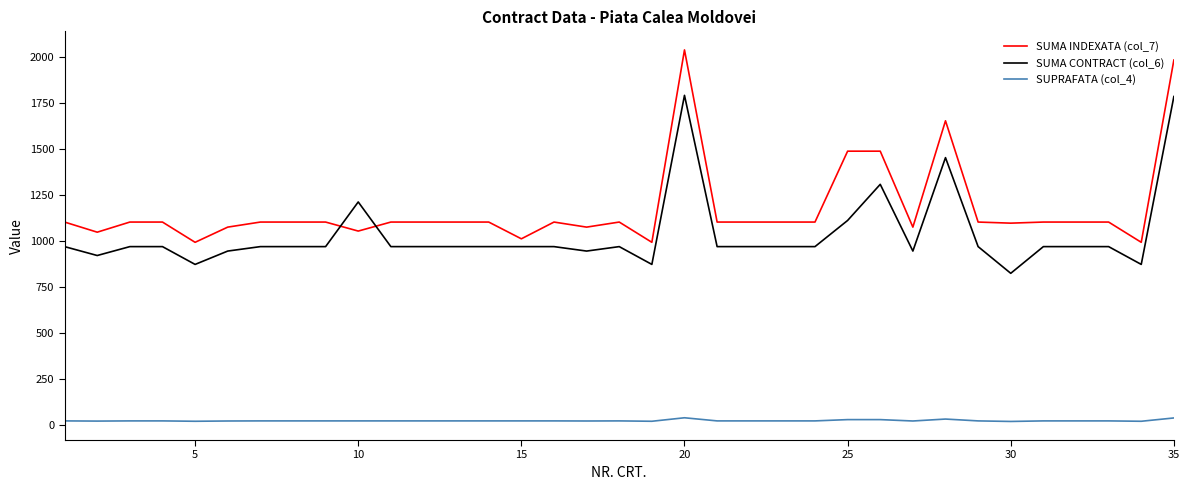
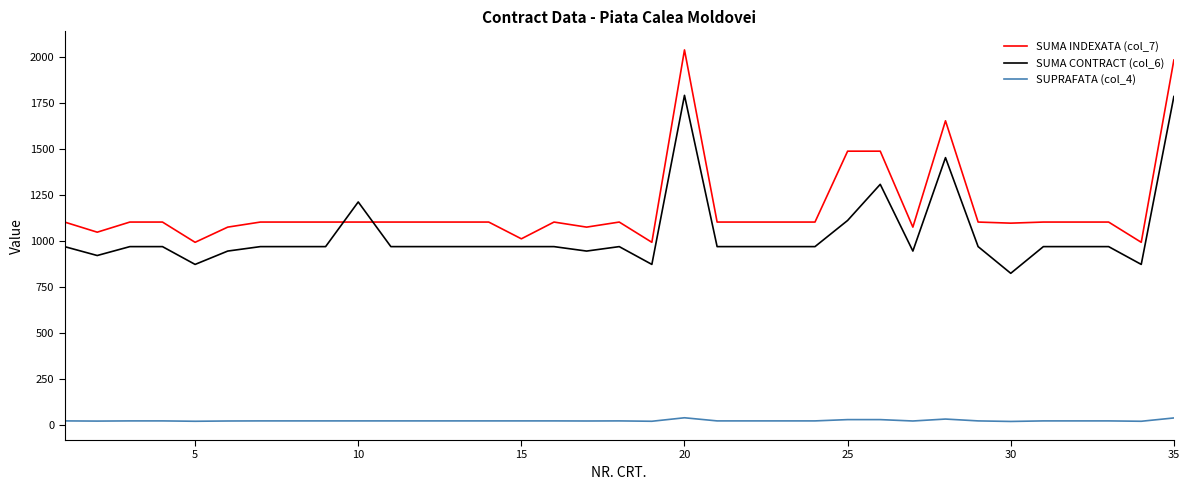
SUMA INDEXATA (col_7), 10: 1050 -> 1100
